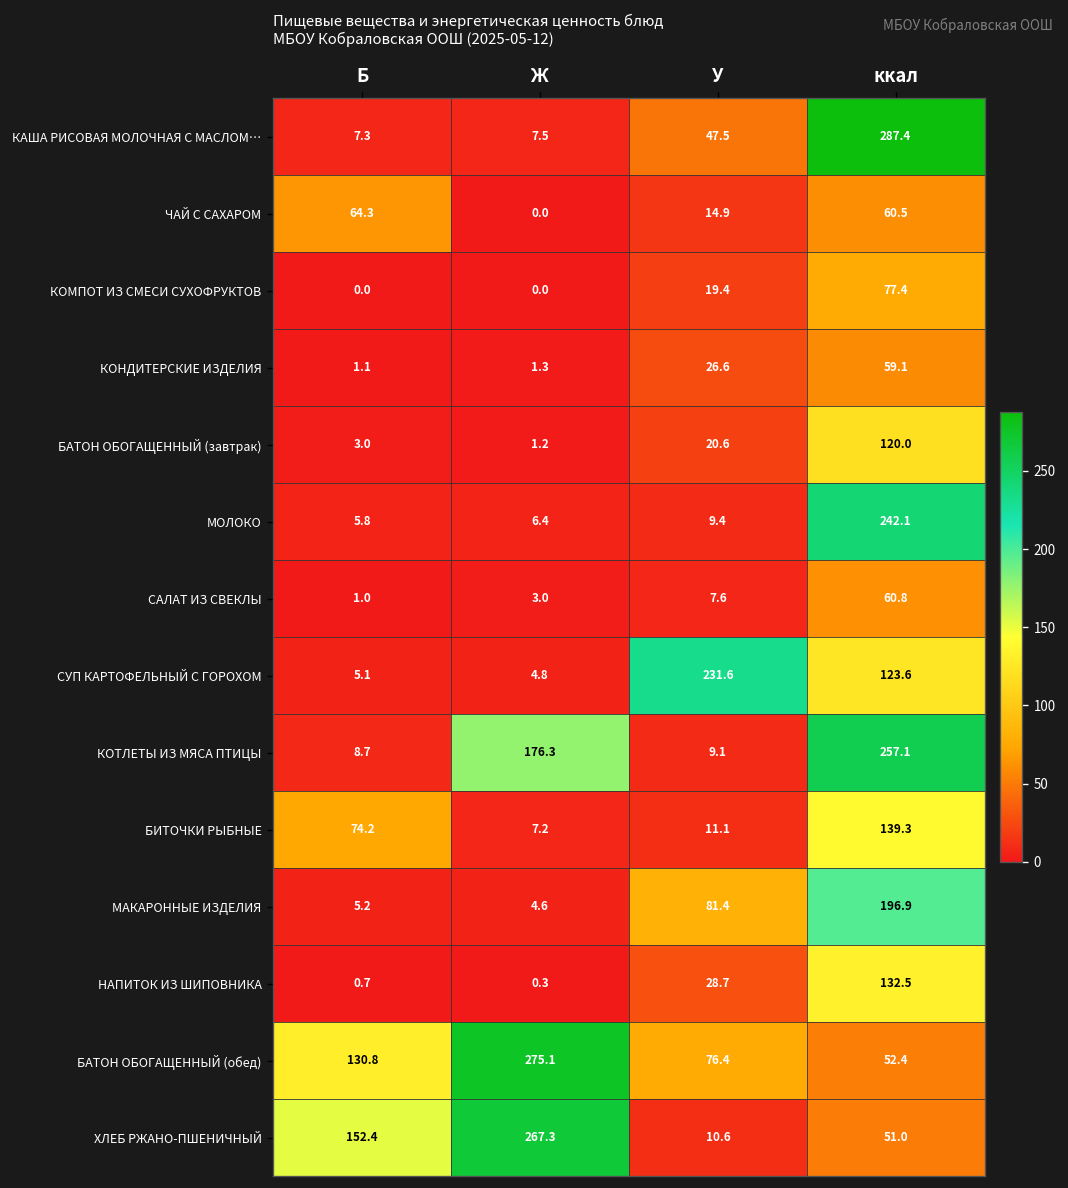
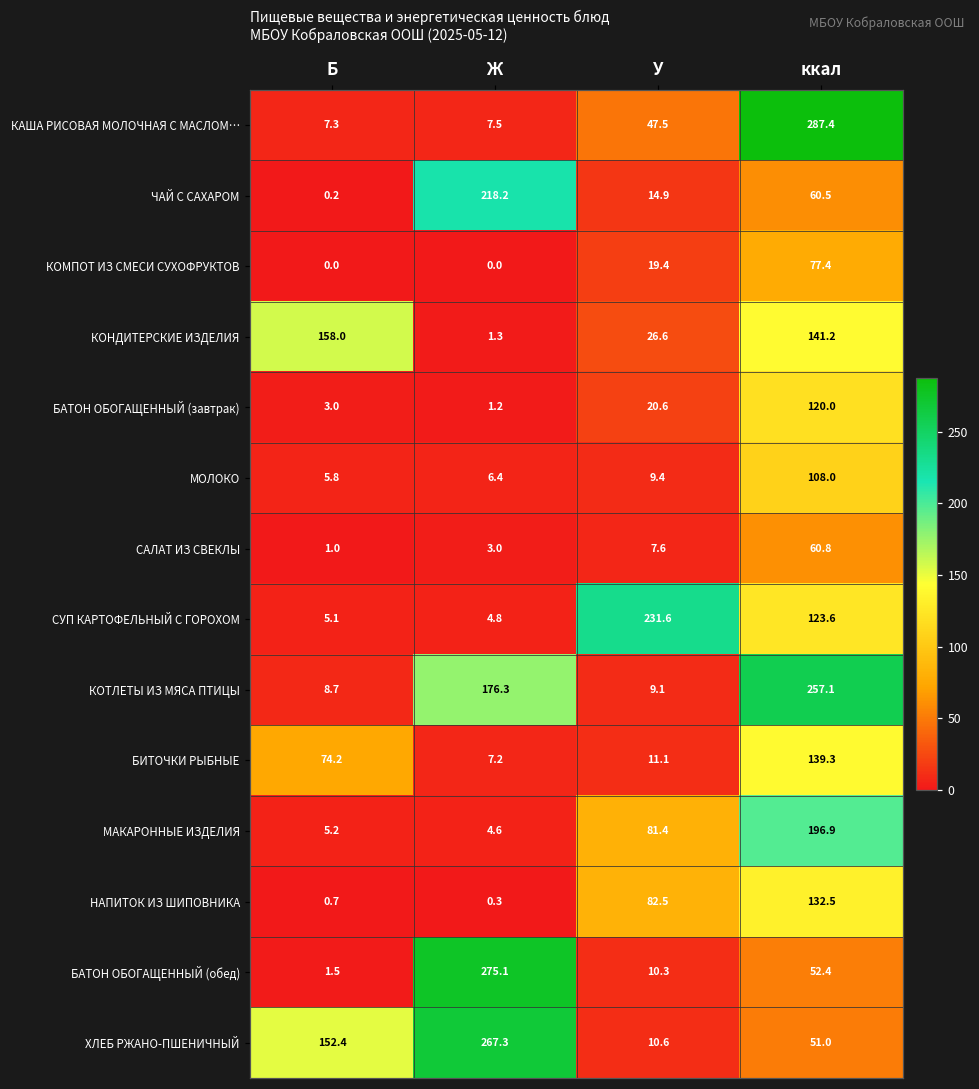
ЧАЙ С САХАРОМ, Б: 64.3 -> 0.2
ЧАЙ С САХАРОМ, Ж: 0.0 -> 218.2
КОНДИТЕРСКИЕ ИЗДЕЛИЯ, Б: 1.1 -> 158.0
КОНДИТЕРСКИЕ ИЗДЕЛИЯ, ккал: 59.1 -> 141.2
МОЛОКО, ккал: 242.1 -> 108.0
НАПИТОК ИЗ ШИПОВНИКА, У: 28.7 -> 82.5
БАТОН ОБОГАЩЕННЫЙ (обед), Б: 130.8 -> 1.5
БАТОН ОБОГАЩЕННЫЙ (обед), У: 76.4 -> 10.3
